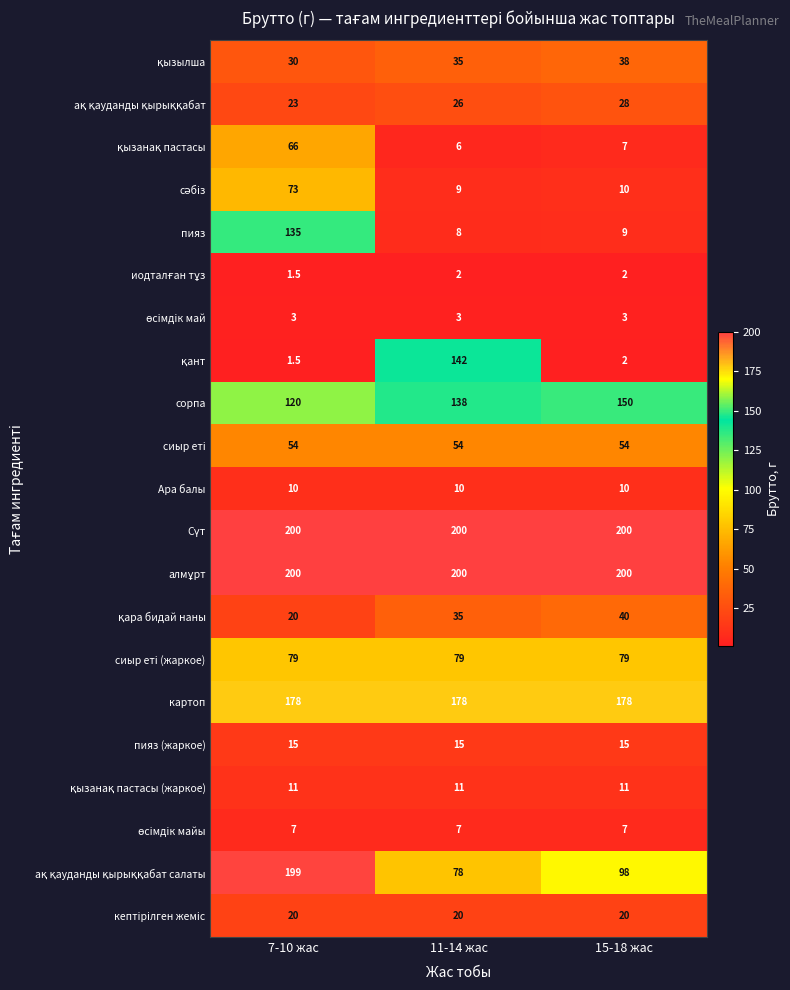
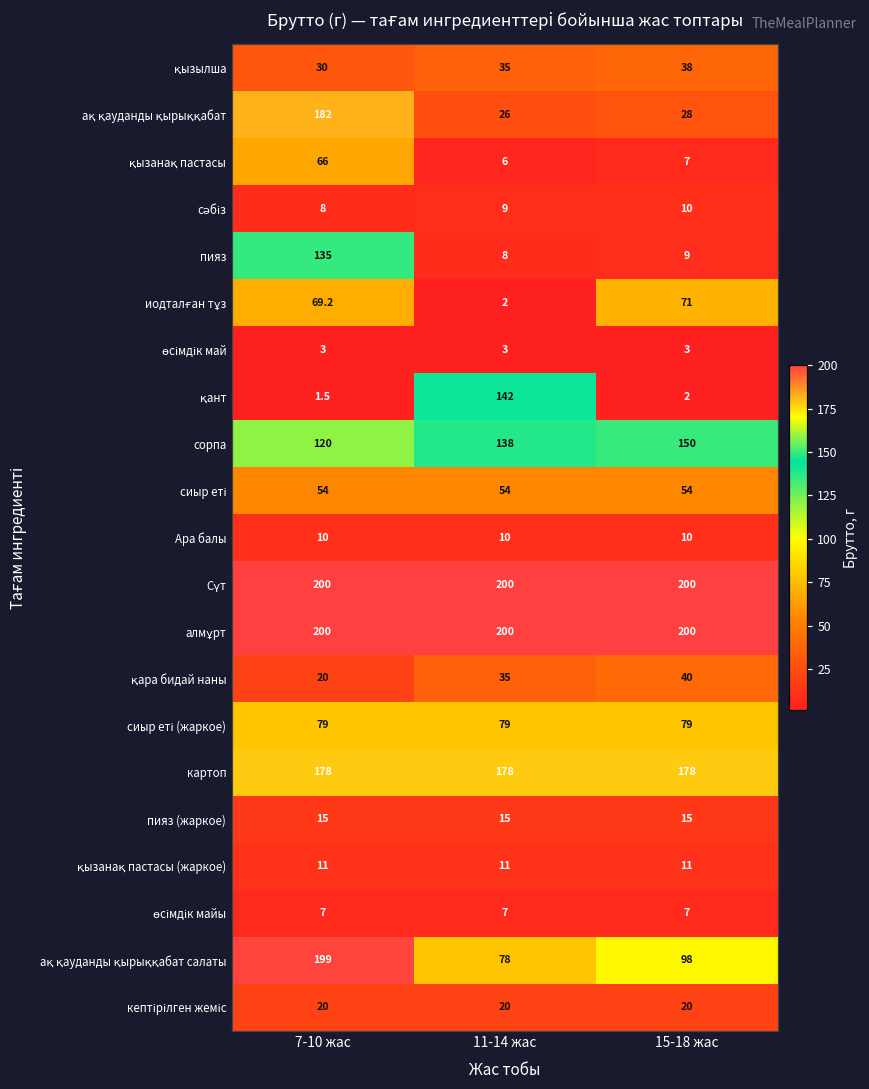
ақ қауданды қырыққабат, 7-10 жас: 23 -> 182
сәбіз, 7-10 жас: 73 -> 8
иодталған тұз, 7-10 жас: 1.5 -> 69.2
иодталған тұз, 15-18 жас: 2 -> 71
